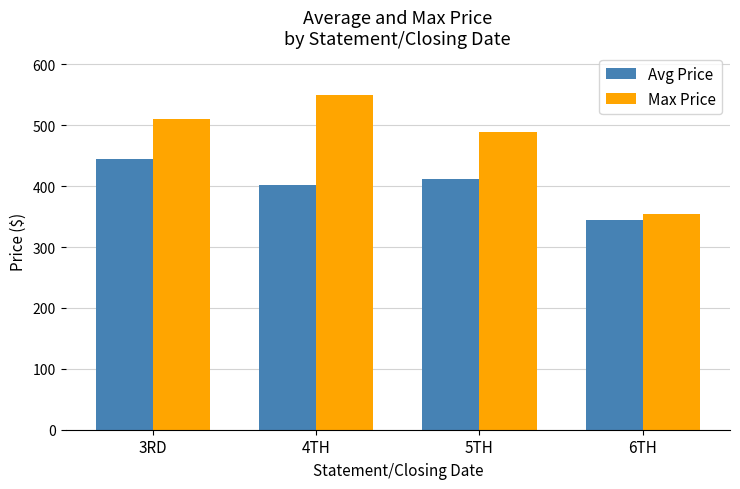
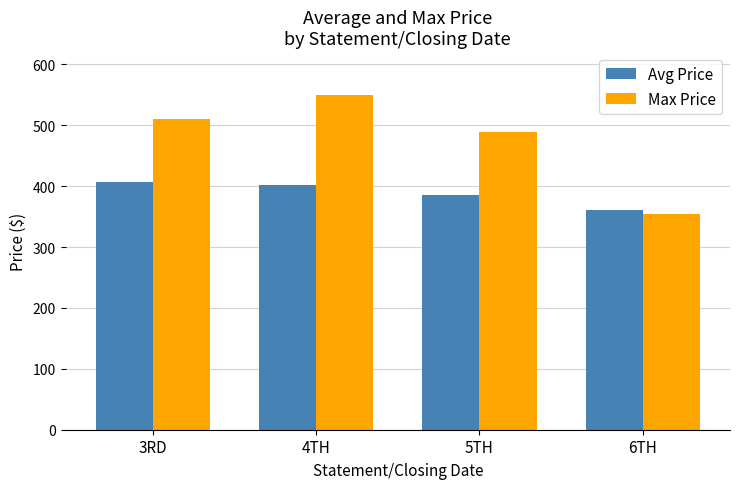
Avg Price, 3RD: 440 -> 410
Avg Price, 5TH: 410 -> 390
Avg Price, 6TH: 350 -> 360
